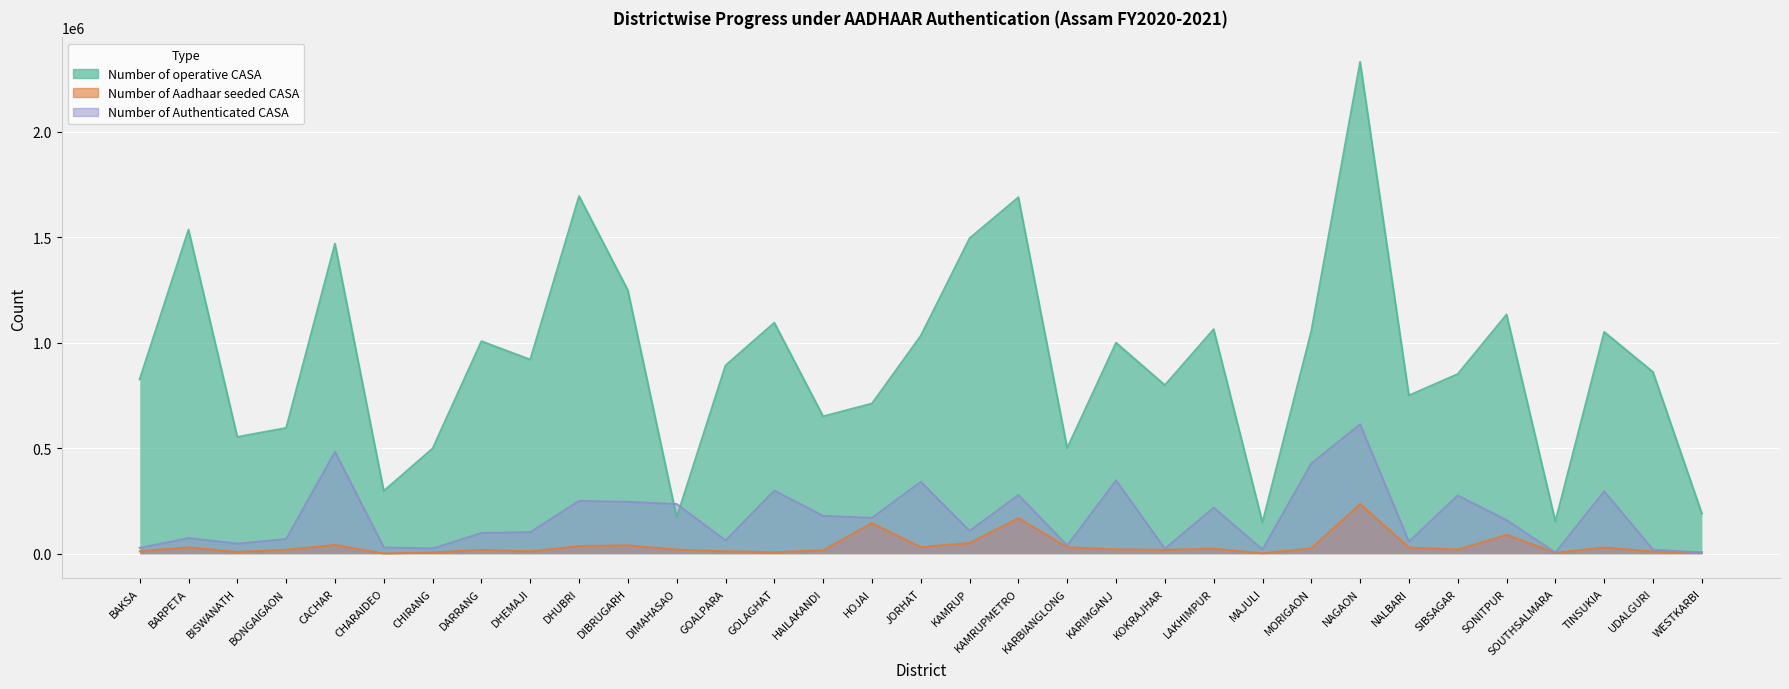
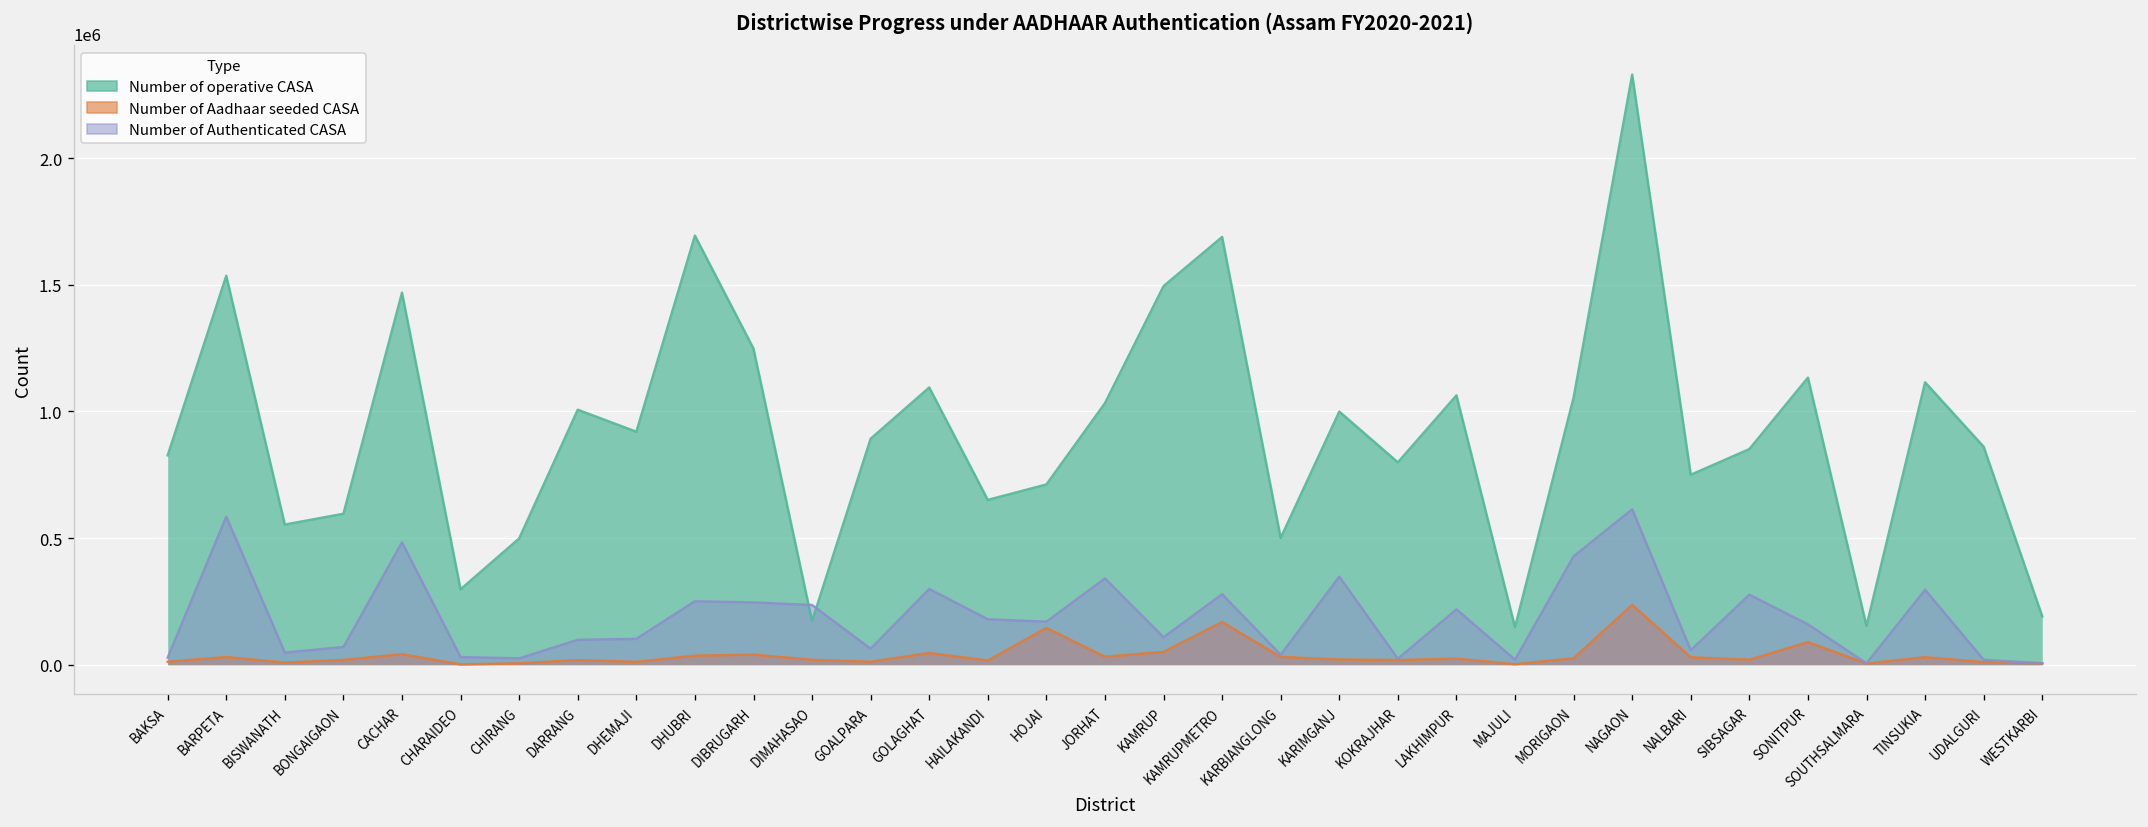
Number of Authenticated CASA, BARPETA: 70000 -> 580000
Number of Aadhaar seeded CASA, GOLAGHAT: 10000 -> 50000
Number of operative CASA, TINSUKIA: 1050000 -> 1110000
